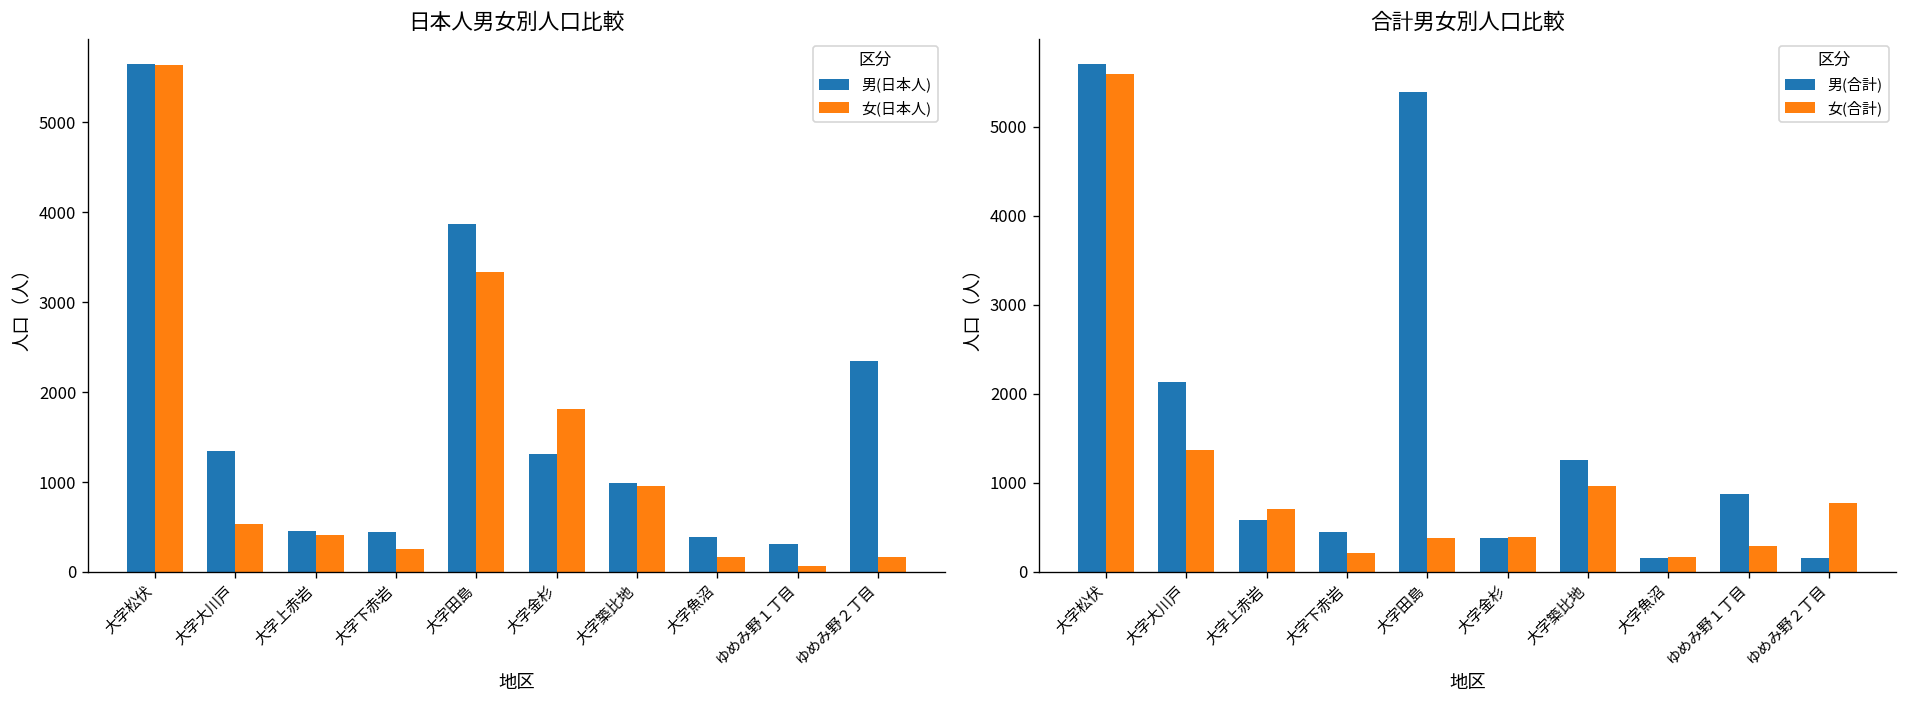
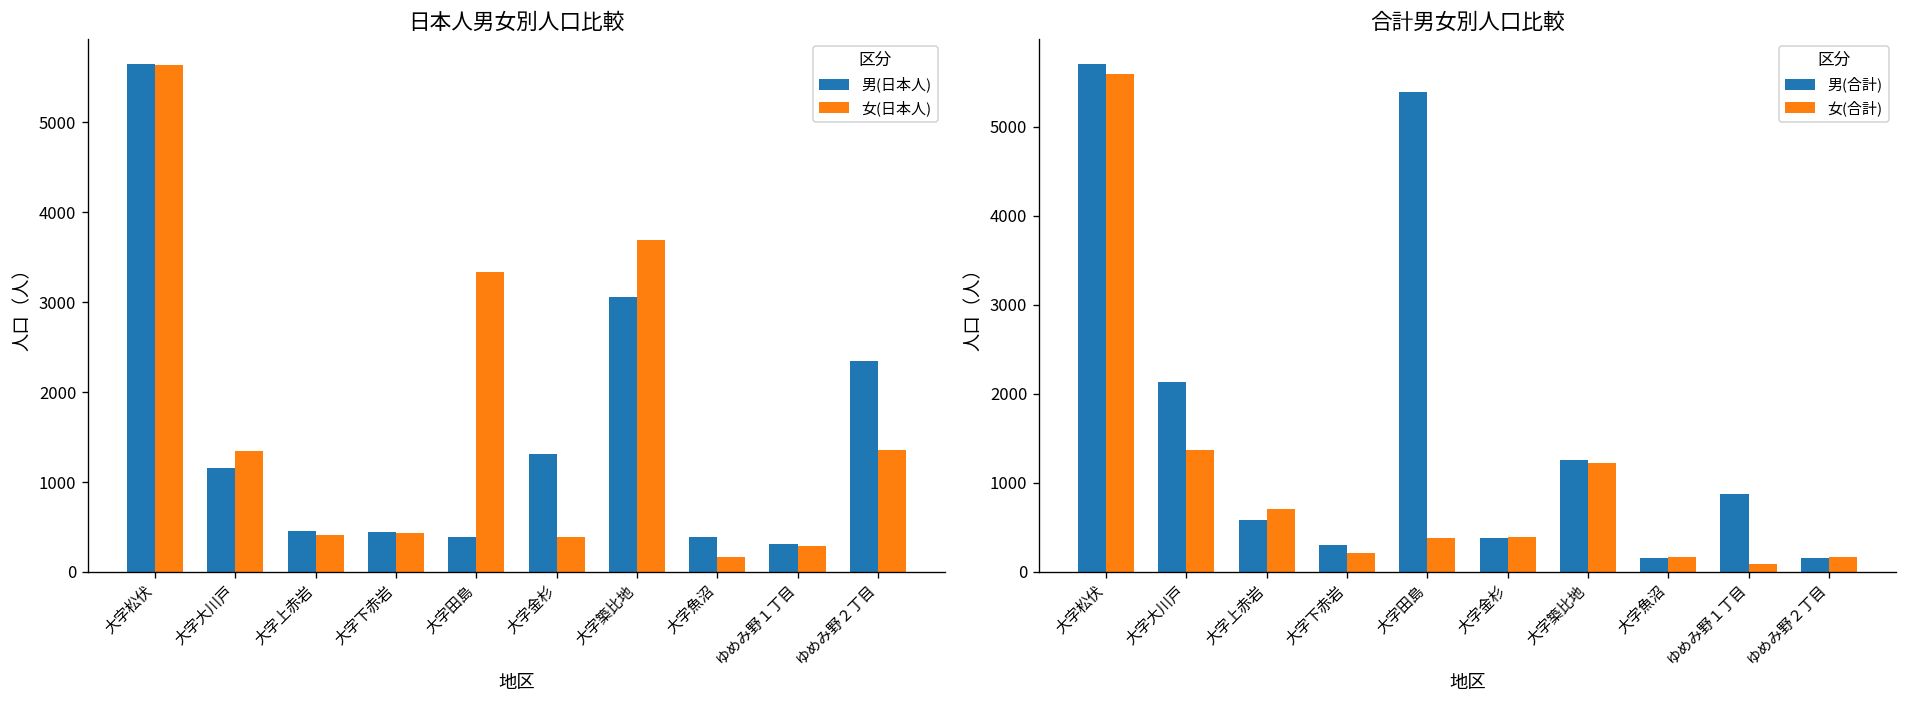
日本人男女別人口比較, 男(日本人), 大字大川戸: 1300 -> 1200
日本人男女別人口比較, 女(日本人), 大字大川戸: 500 -> 1300
日本人男女別人口比較, 女(日本人), 大字下赤岩: 300 -> 400
日本人男女別人口比較, 男(日本人), 大字田島: 3900 -> 400
日本人男女別人口比較, 女(日本人), 大字金杉: 1800 -> 400
日本人男女別人口比較, 男(日本人), 大字築比地: 1000 -> 3100
日本人男女別人口比較, 女(日本人), 大字築比地: 1000 -> 3700
日本人男女別人口比較, 女(日本人), ゆめみ野１丁目: 100 -> 300
日本人男女別人口比較, 女(日本人), ゆめみ野２丁目: 200 -> 1400
合計男女別人口比較, 男(合計), 大字下赤岩: 400 -> 300
合計男女別人口比較, 女(合計), 大字築比地: 1000 -> 1200
合計男女別人口比較, 女(合計), ゆめみ野１丁目: 300 -> 100
合計男女別人口比較, 女(合計), ゆめみ野２丁目: 800 -> 200
